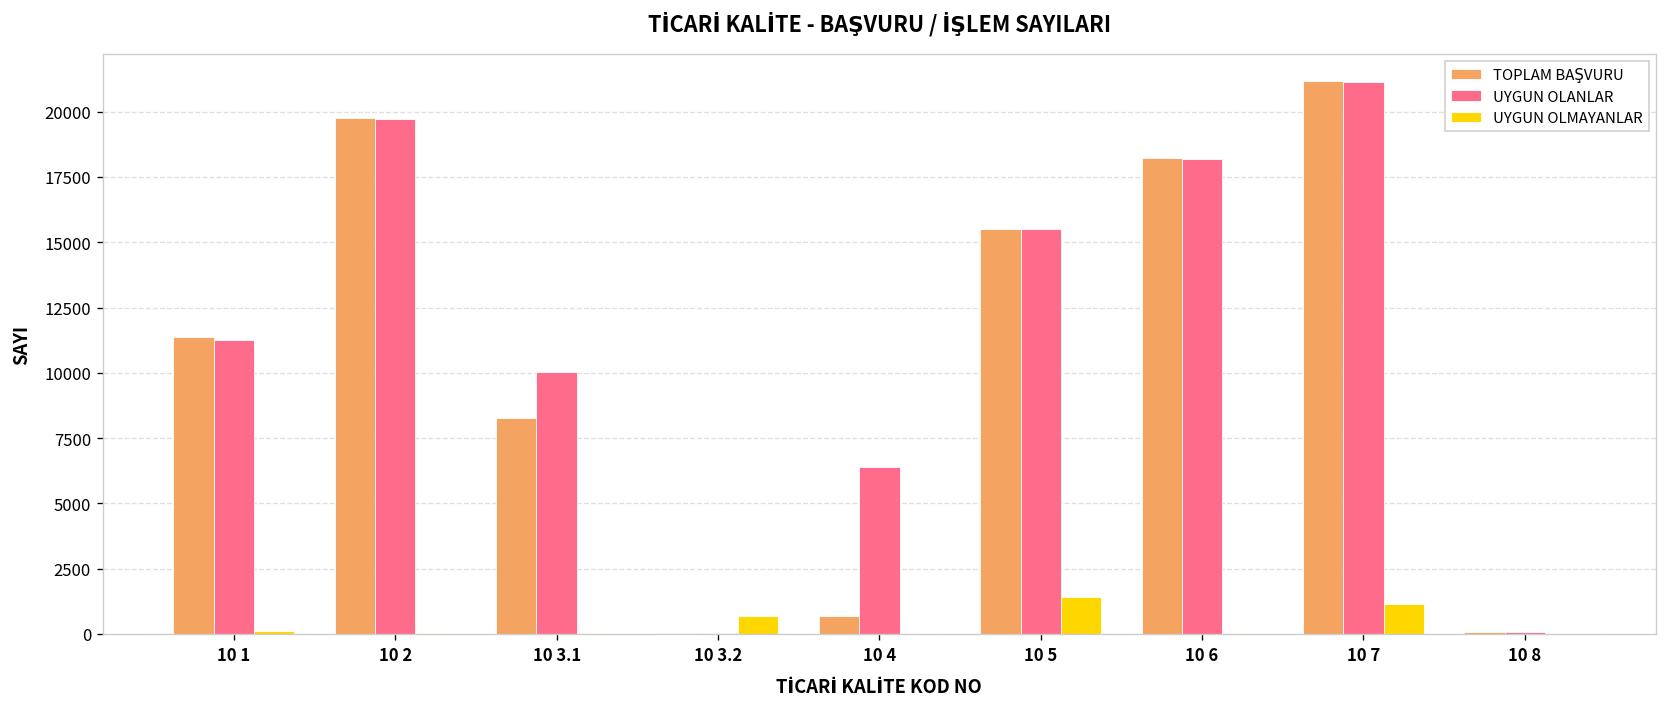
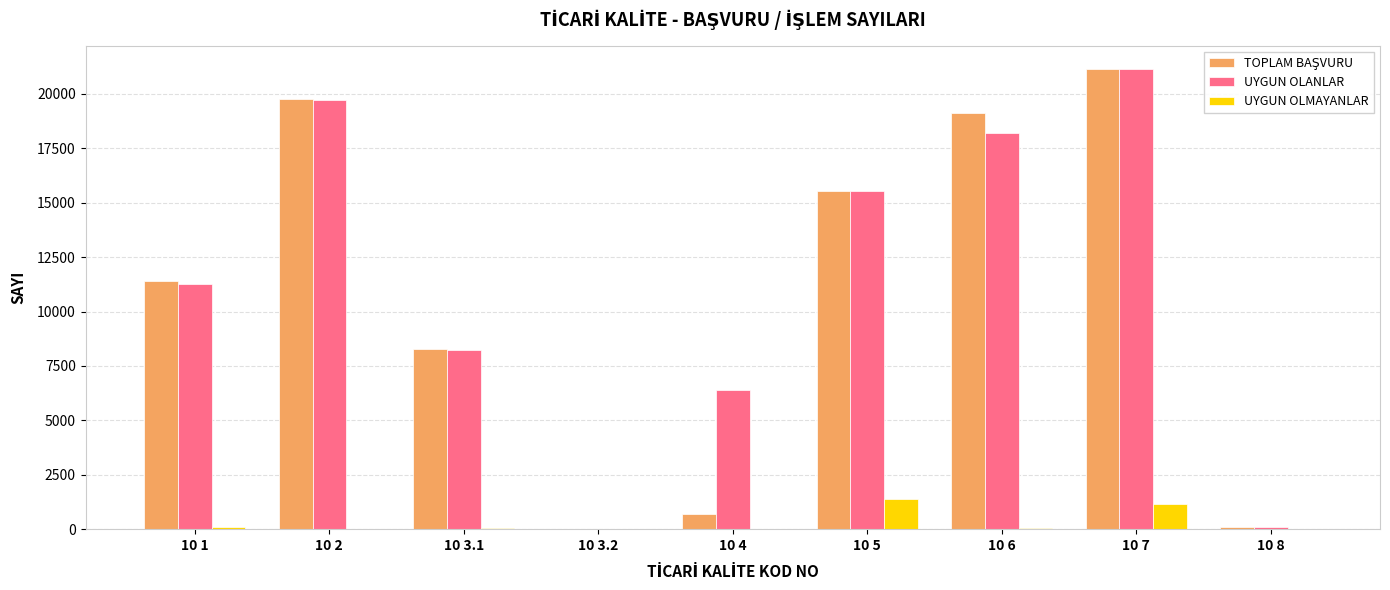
UYGUN OLANLAR, 10 3.1: 10000 -> 8200
UYGUN OLMAYANLAR, 10 3.2: 700 -> 0
TOPLAM BAŞVURU, 10 6: 18200 -> 19100
